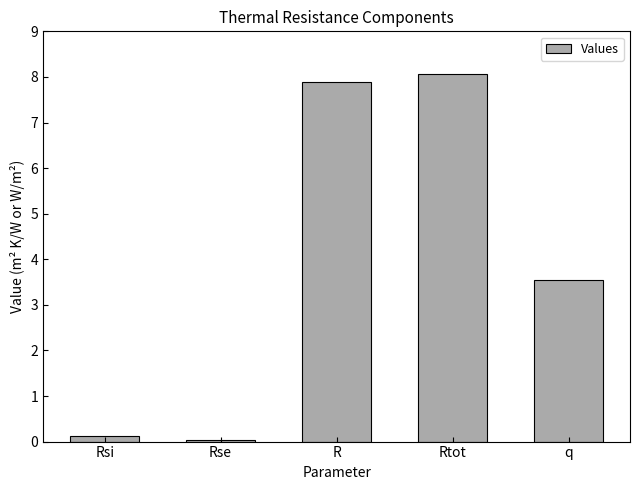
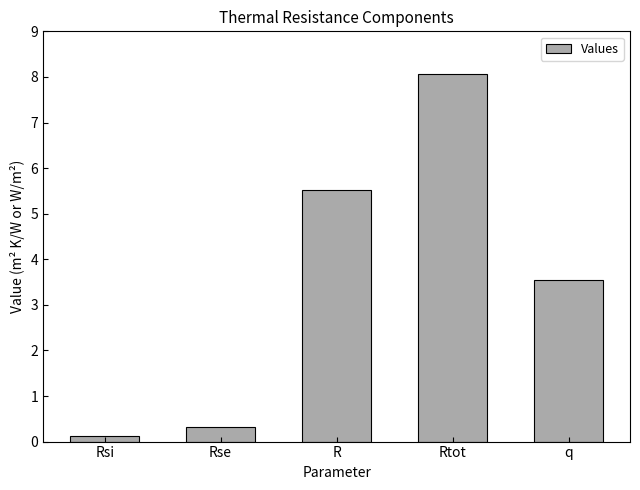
Rse: 0.0 -> 0.3
R: 7.9 -> 5.5
